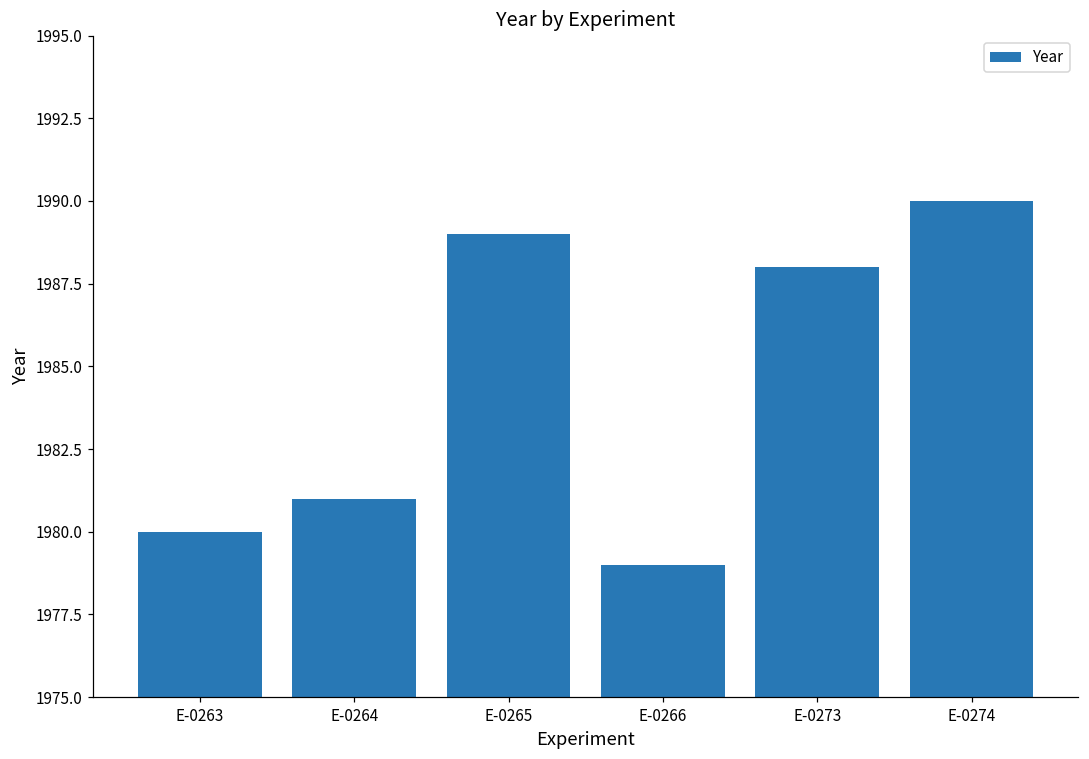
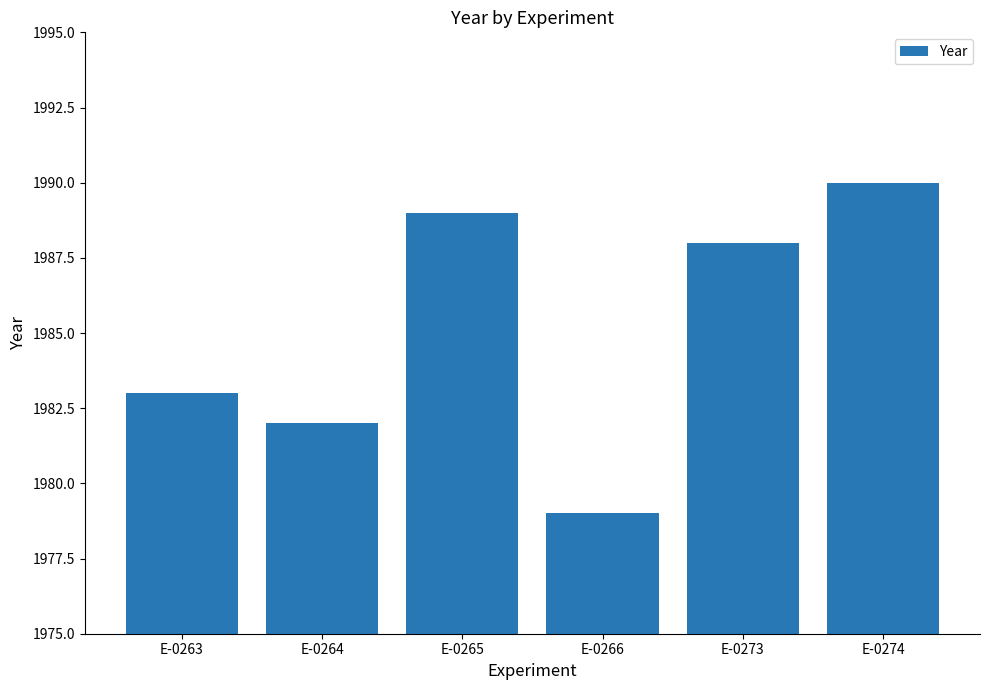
E-0263: 1980 -> 1983
E-0264: 1981 -> 1982
